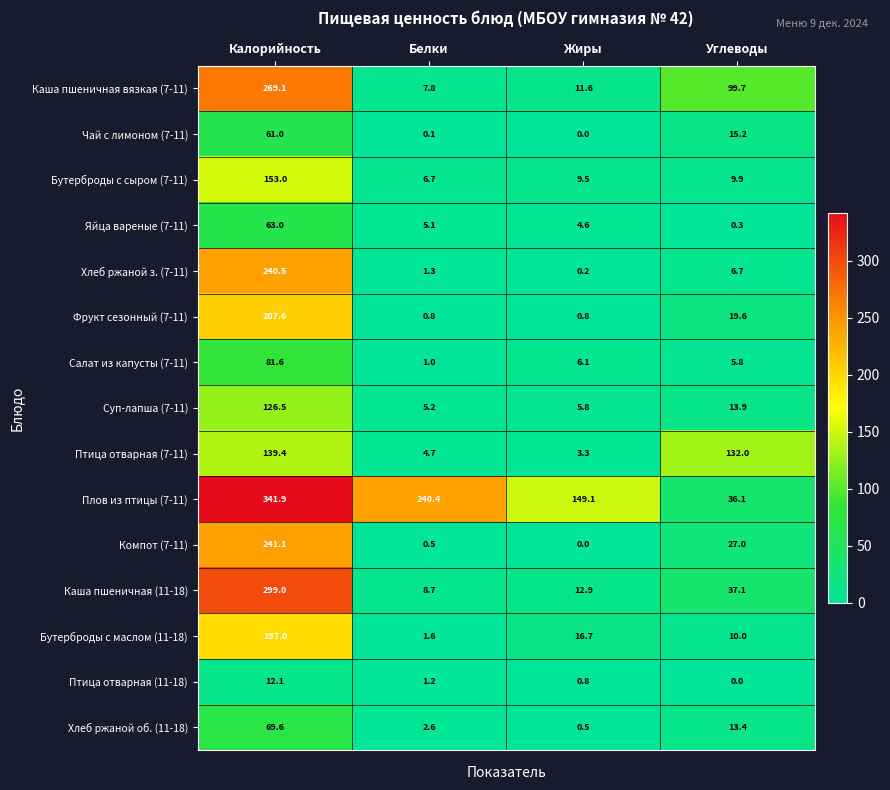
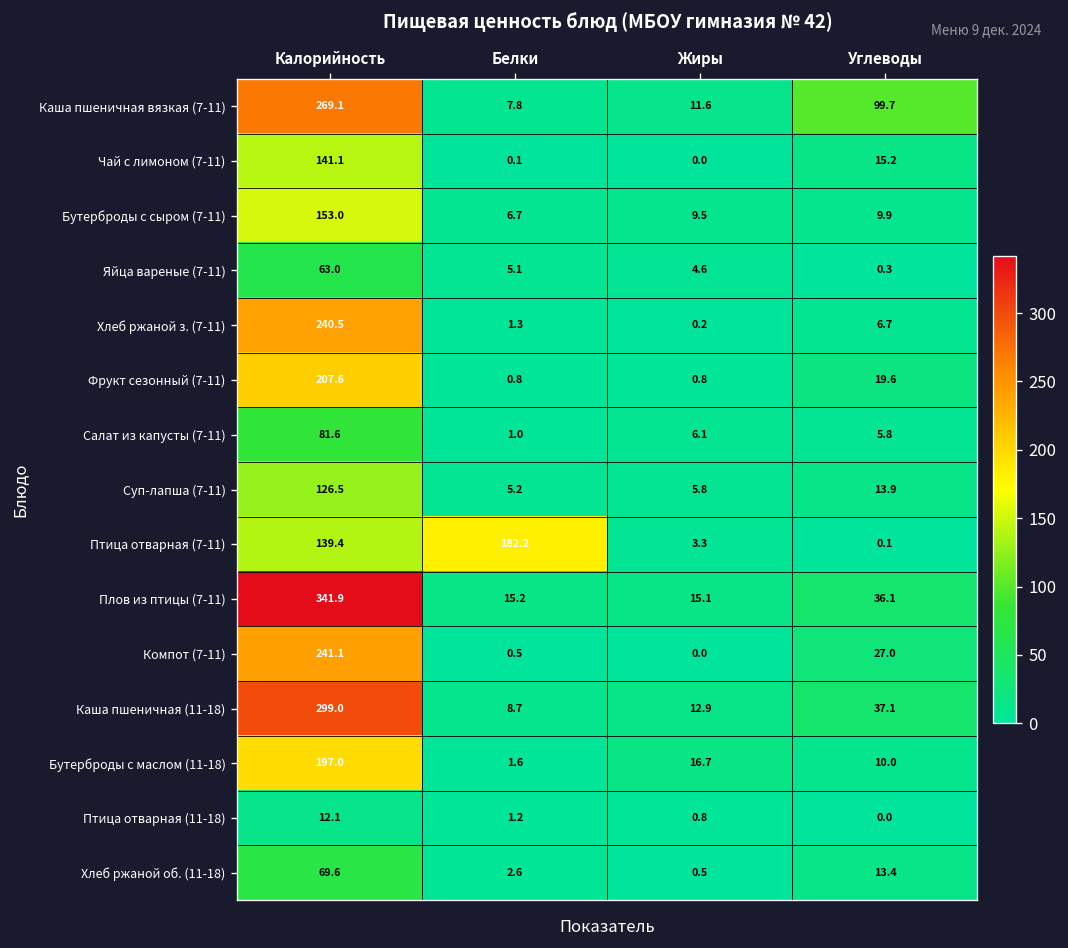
Чай с лимоном (7-11), Калорийность: 61.0 -> 141.1
Птица отварная (7-11), Белки: 4.7 -> 182.2
Птица отварная (7-11), Углеводы: 132.0 -> 0.1
Плов из птицы (7-11), Белки: 240.4 -> 15.2
Плов из птицы (7-11), Жиры: 149.1 -> 15.1
